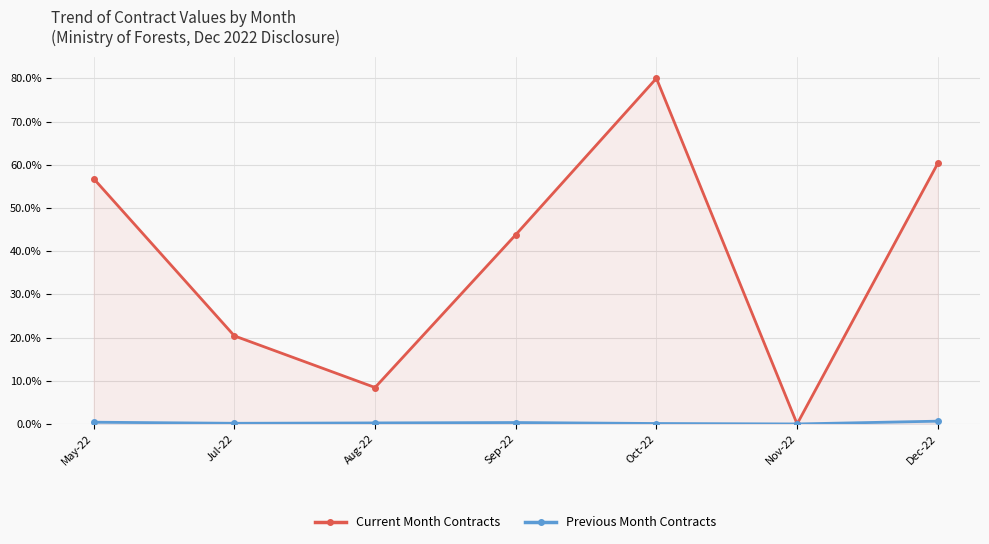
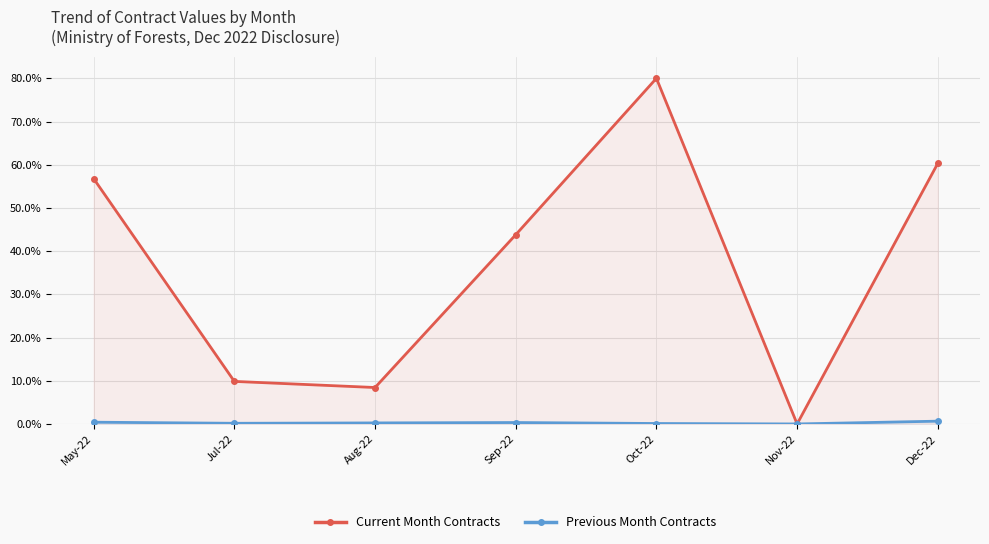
Current Month Contracts, Jul-22: 20% -> 10%
